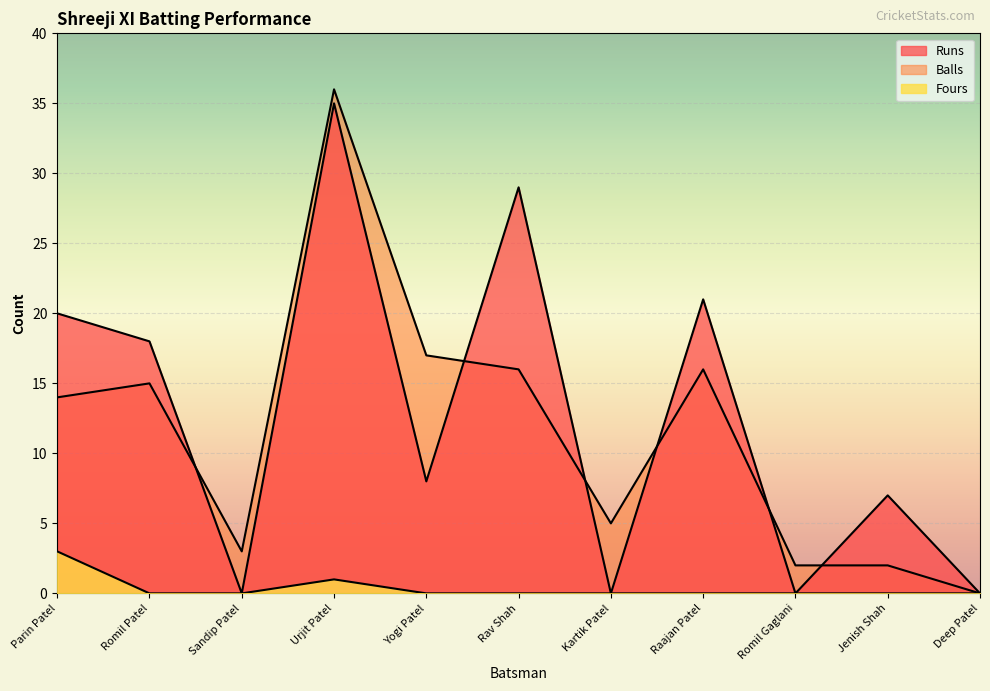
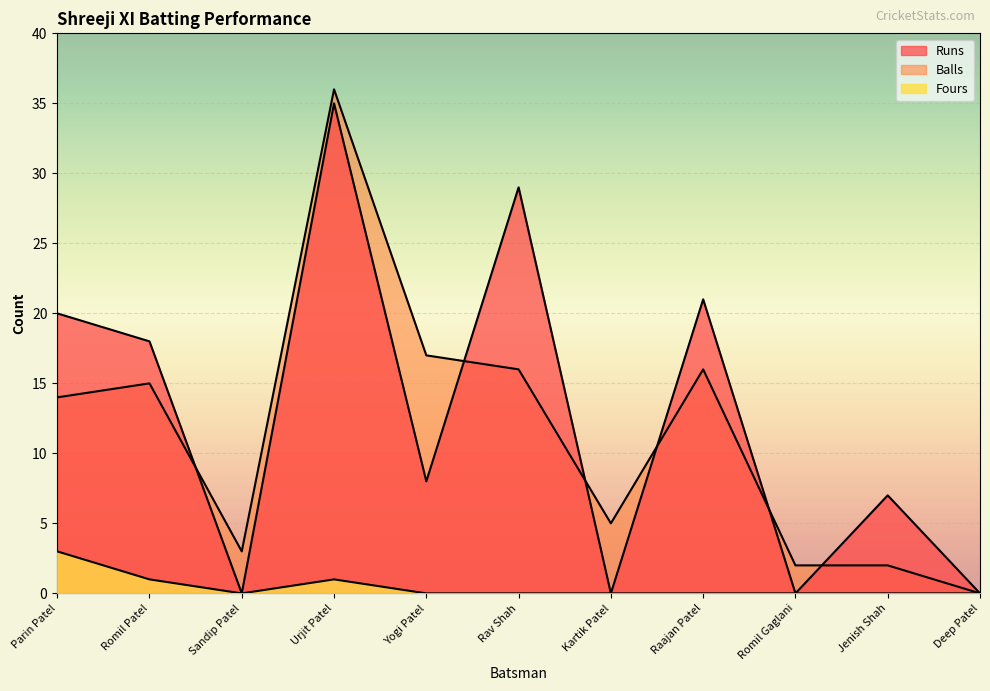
Fours, Romil Patel: 0 -> 1
